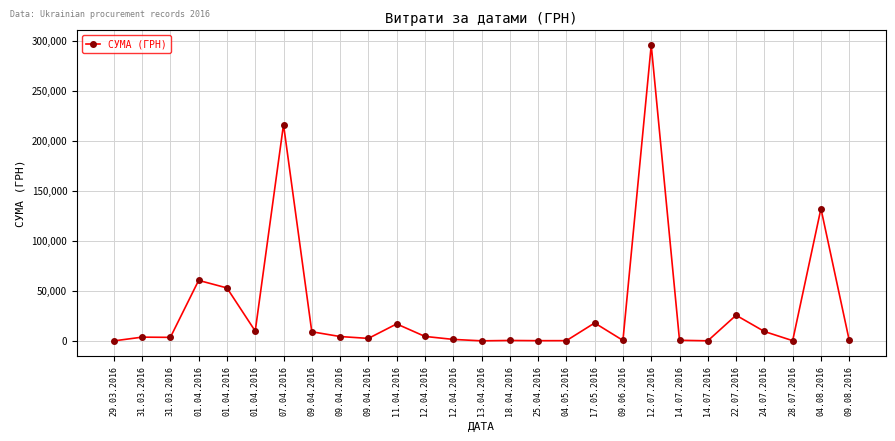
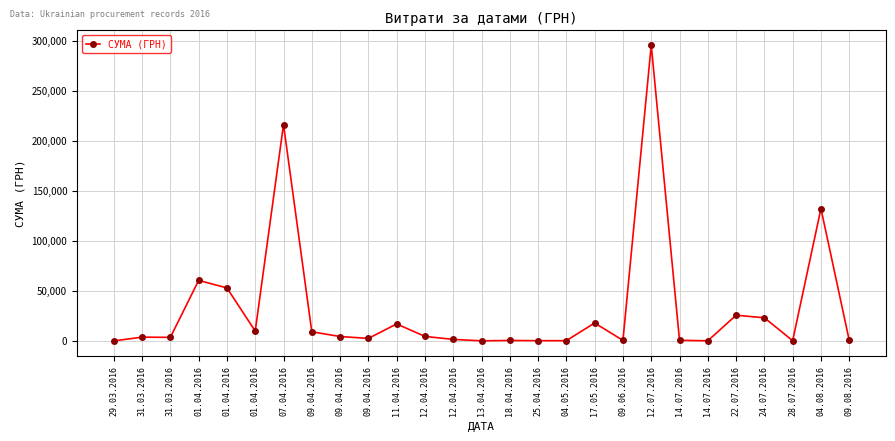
24.07.2016: 10,000 -> 23,000
